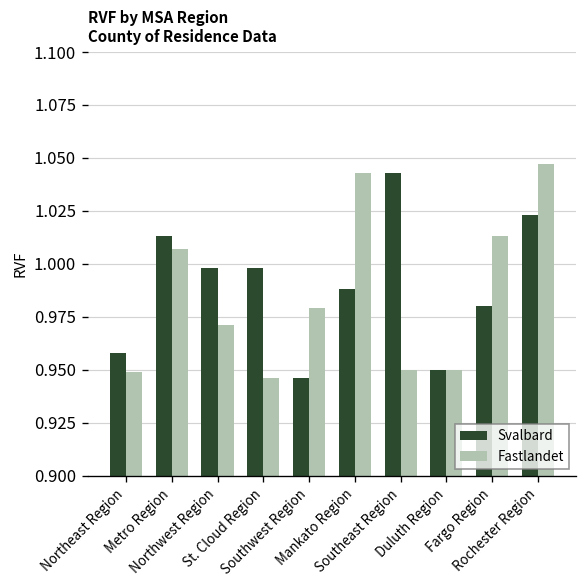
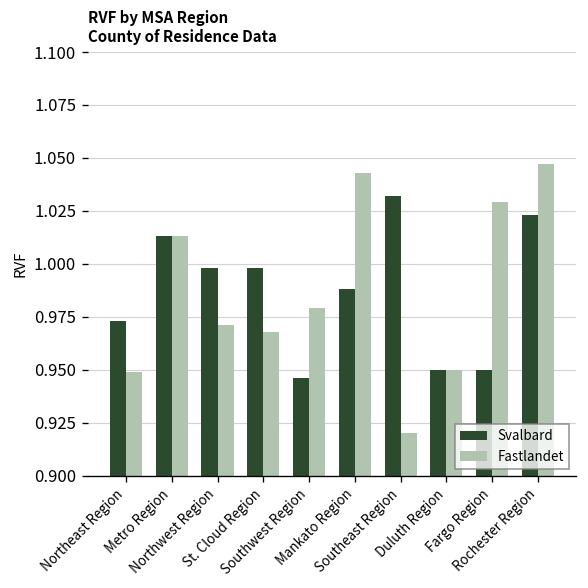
Svalbard, Northeast Region: 0.958 -> 0.973
Fastlandet, Metro Region: 1.007 -> 1.013
Fastlandet, St. Cloud Region: 0.946 -> 0.968
Svalbard, Southeast Region: 1.043 -> 1.032
Fastlandet, Southeast Region: 0.95 -> 0.92
Svalbard, Fargo Region: 0.98 -> 0.95
Fastlandet, Fargo Region: 1.013 -> 1.029
